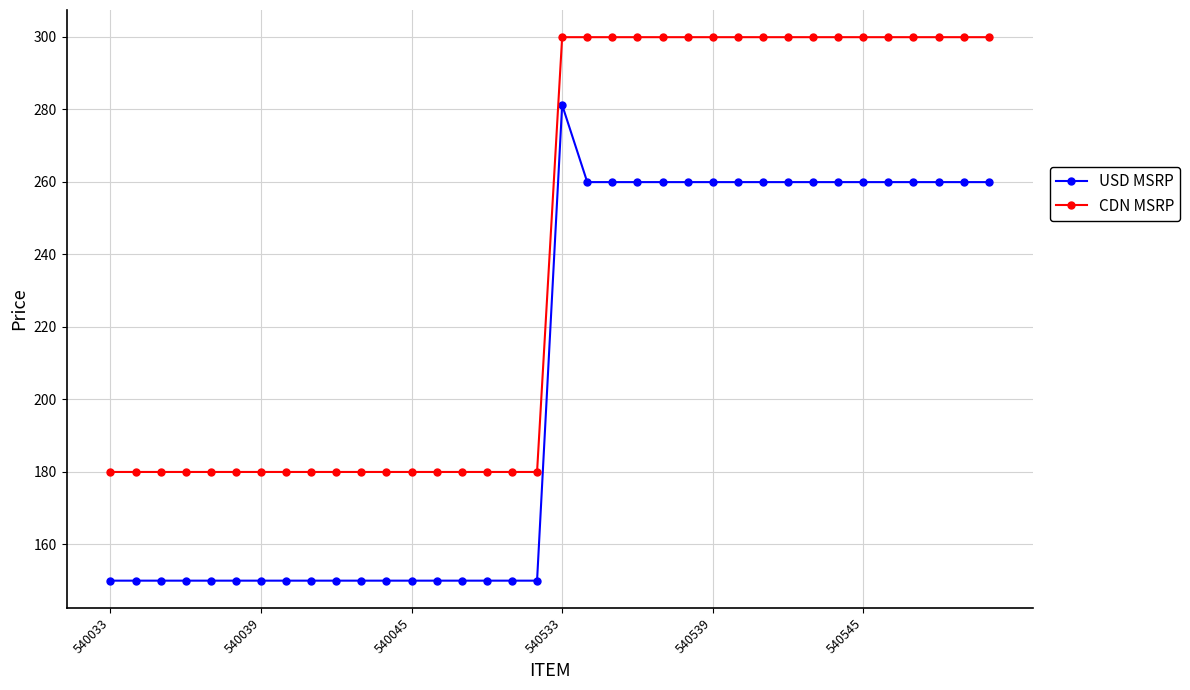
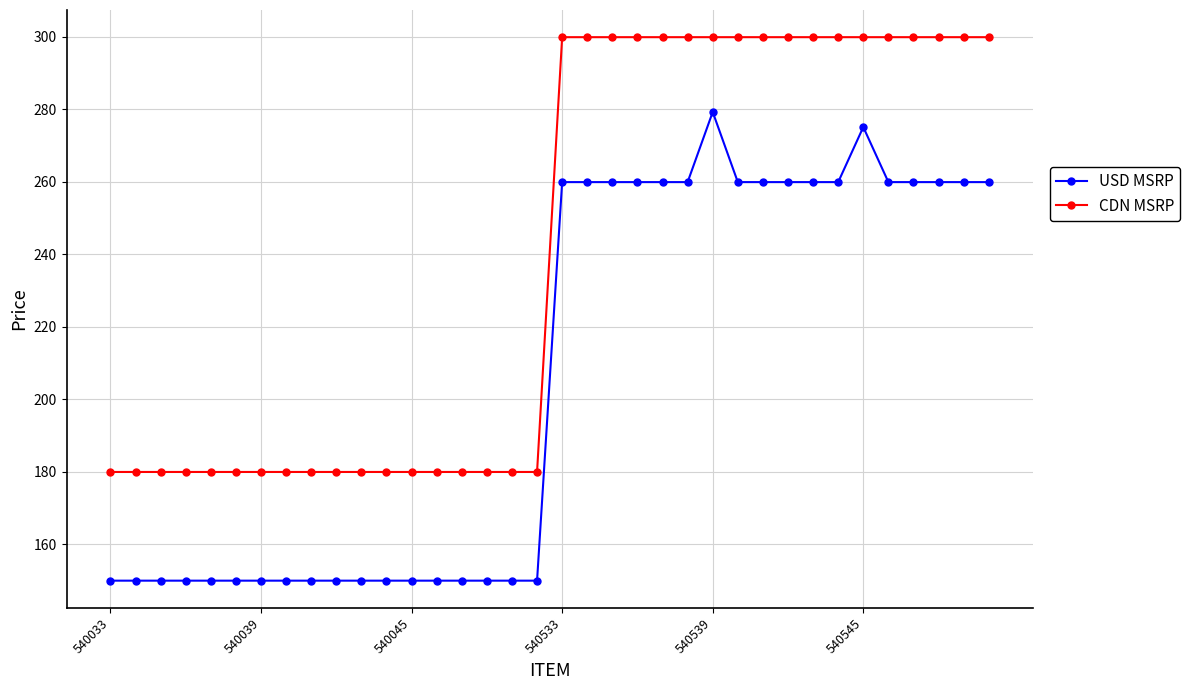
USD MSRP, 540533: 281 -> 260
USD MSRP, 540539: 260 -> 279
USD MSRP, 540545: 260 -> 275
